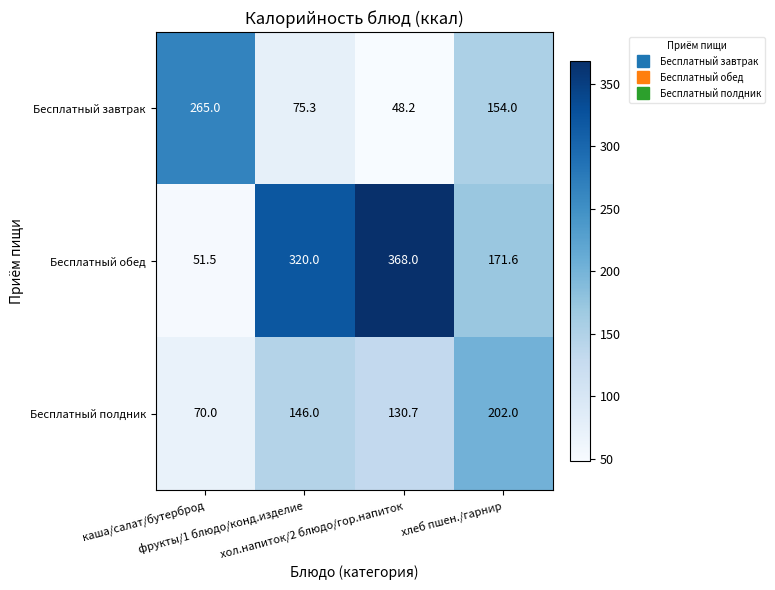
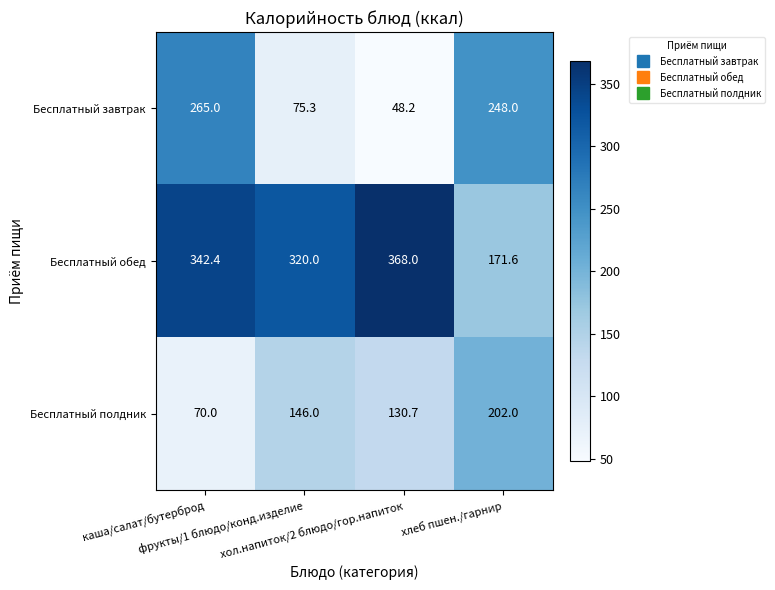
Бесплатный завтрак, хлеб пшен./гарнир: 154.0 -> 248.0
Бесплатный обед, каша/салат/бутерброд: 51.5 -> 342.4
